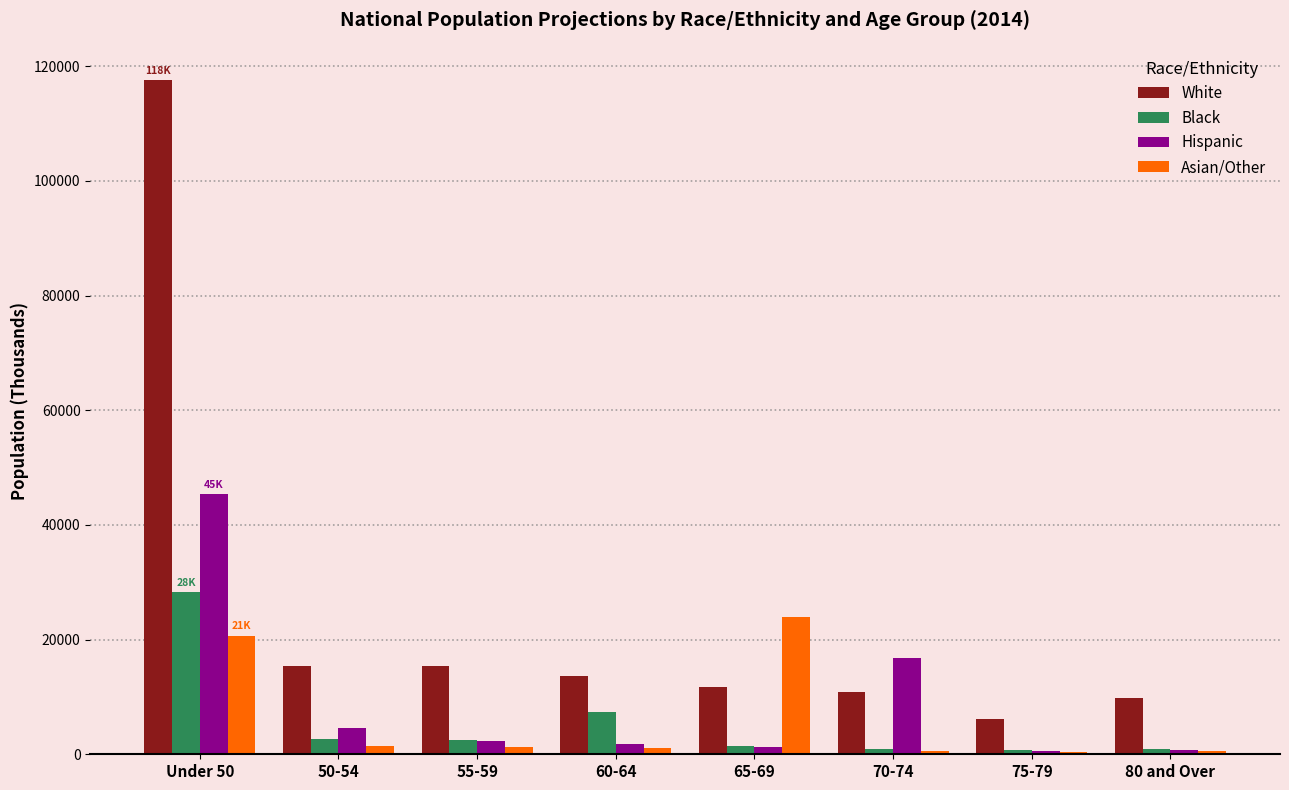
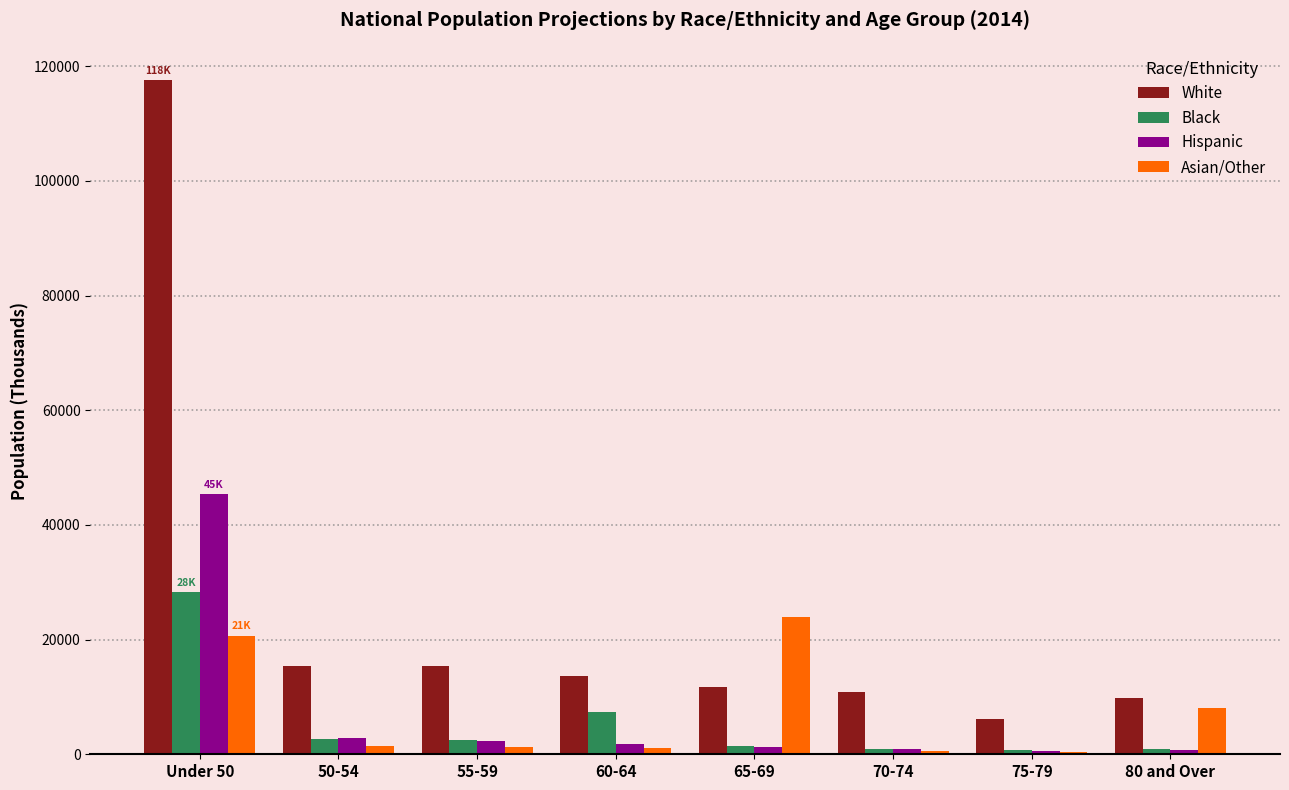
Hispanic, 50-54: 5000 -> 3000
Hispanic, 70-74: 17000 -> 1000
Asian/Other, 80 and Over: 0 -> 8000
